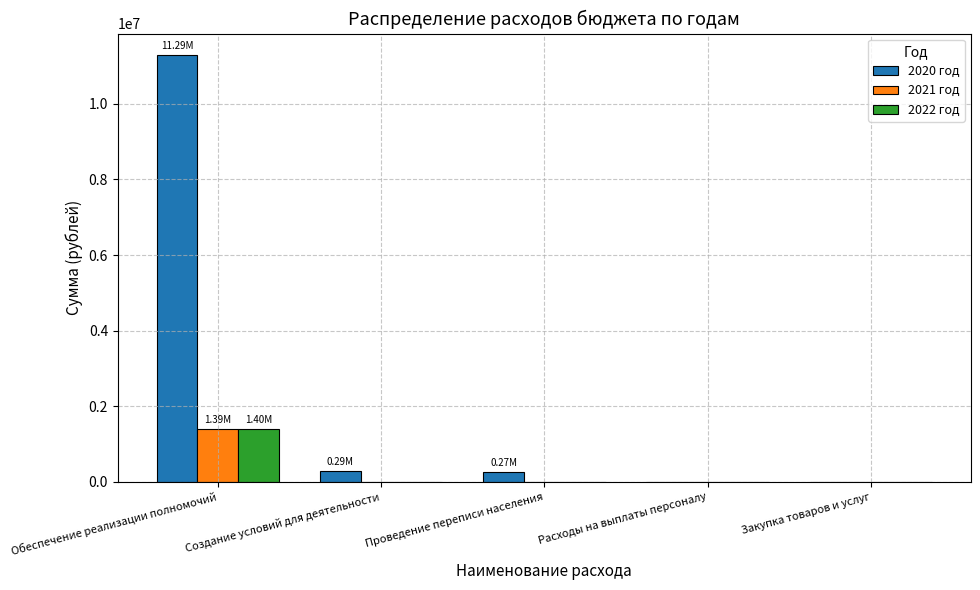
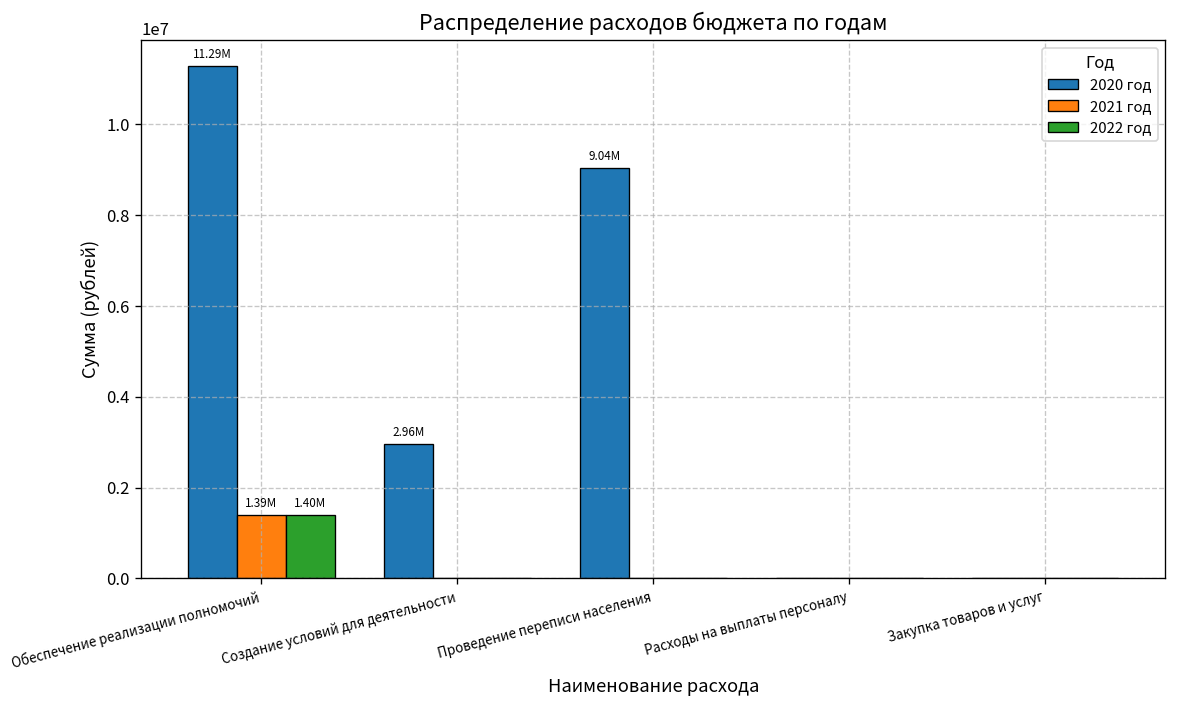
2020 год, Создание условий для деятельности: 0.29M -> 2.96M
2020 год, Проведение переписи населения: 0.27M -> 9.04M
